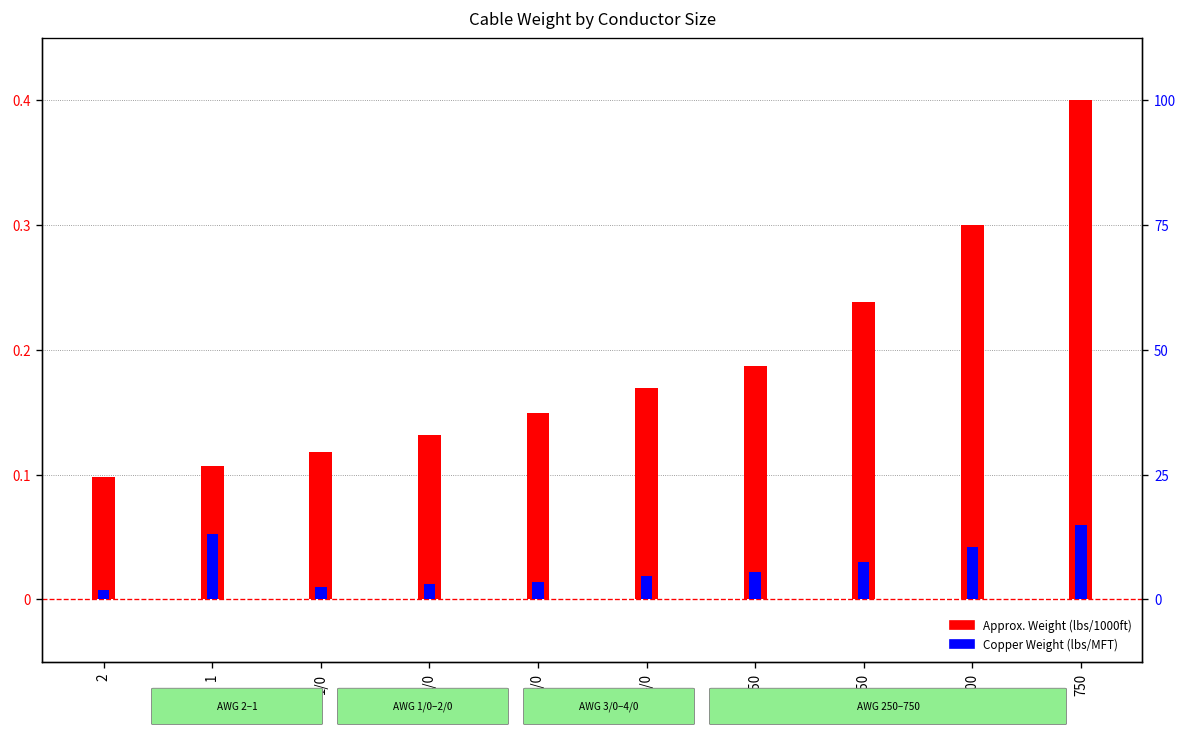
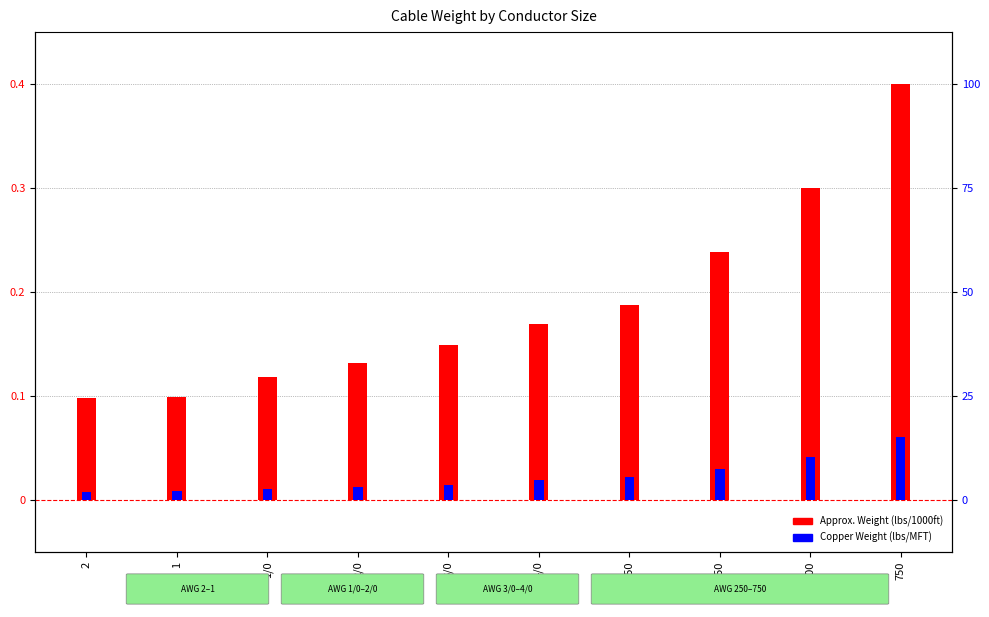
Copper Weight (lbs/MFT), 1: 0.052 -> 0.009
Approx. Weight (lbs/1000ft), 1: 0.107 -> 0.099
